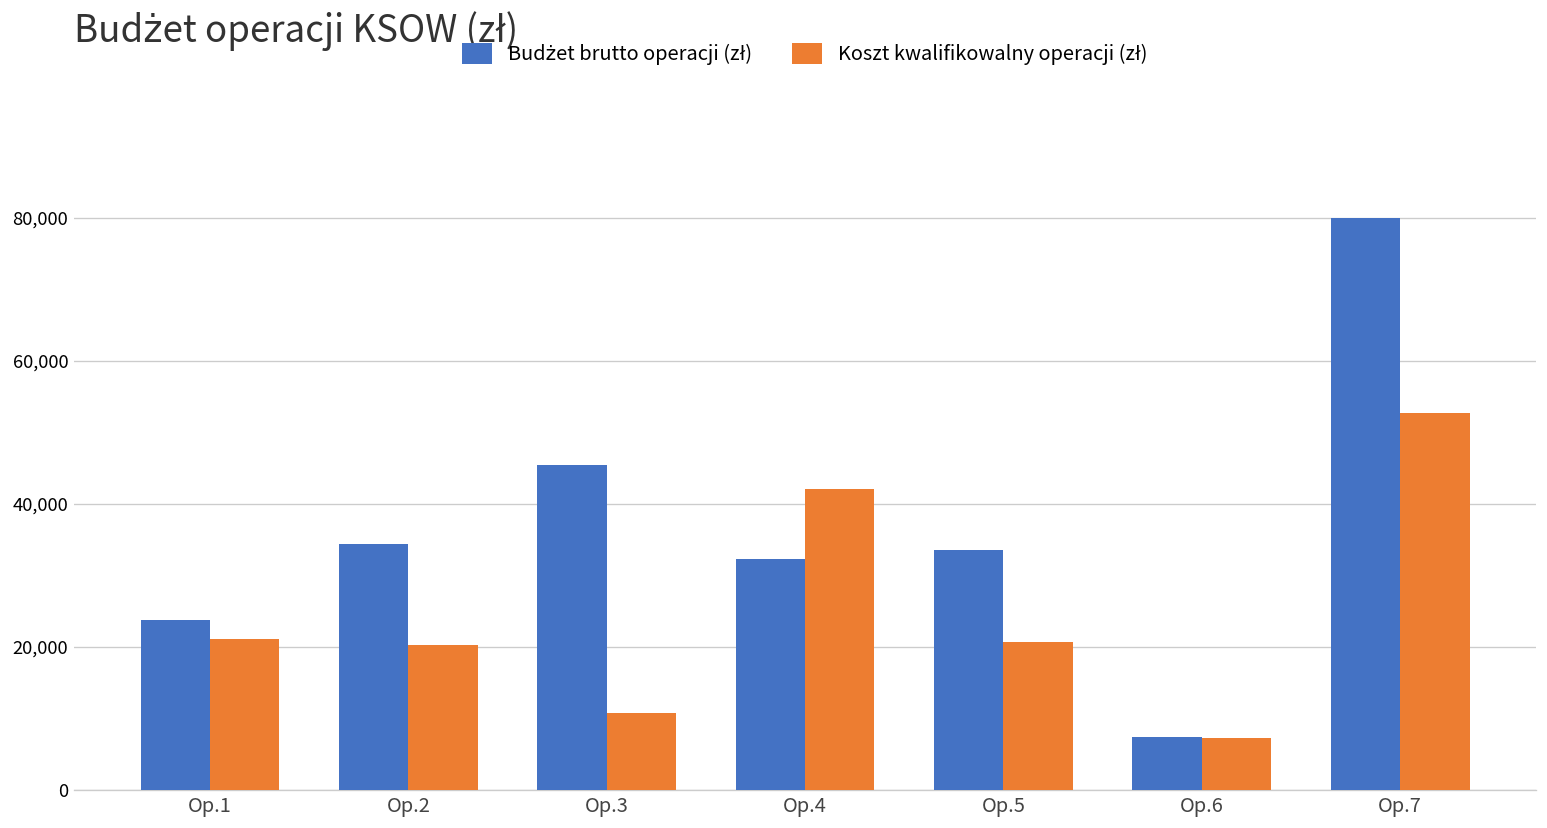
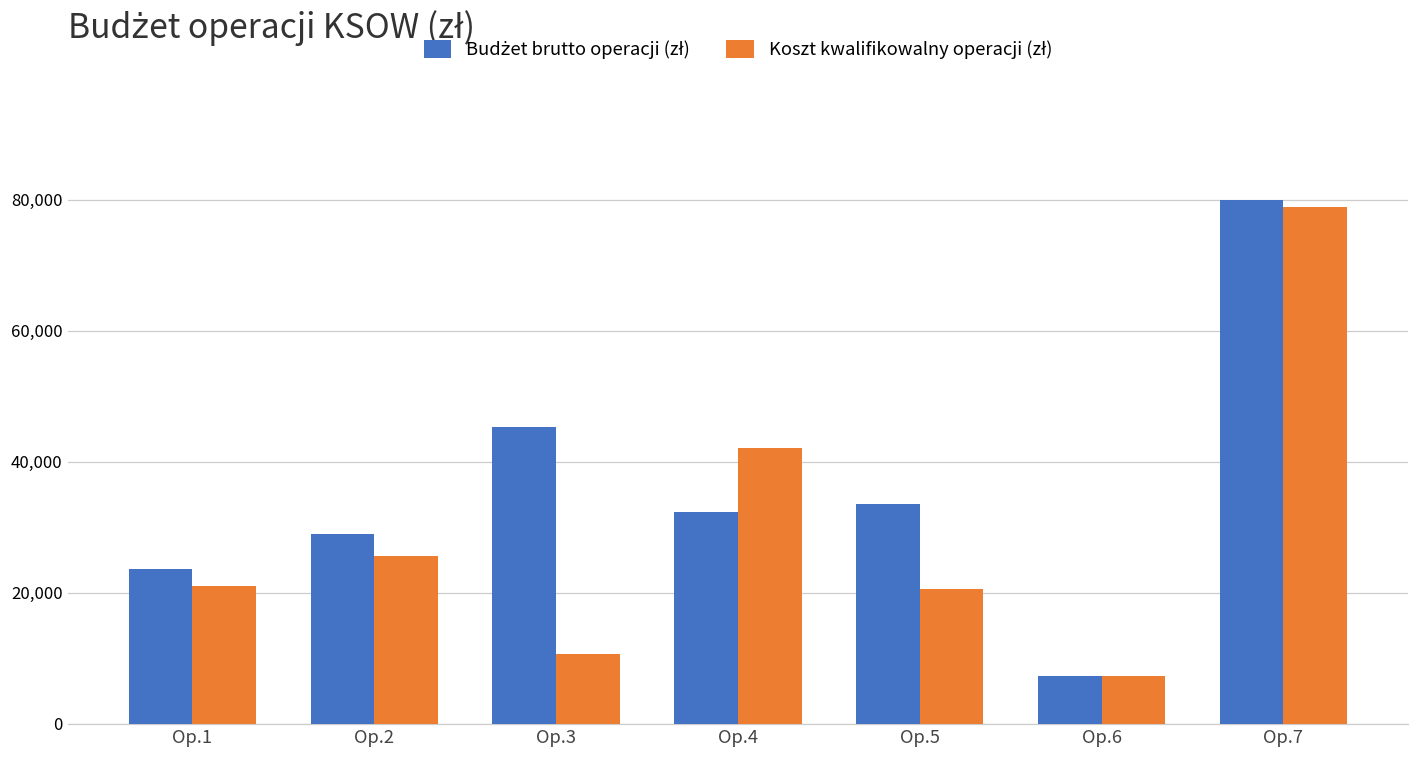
Budżet brutto operacji (zł), Op.2: 34,000 -> 29,000
Koszt kwalifikowalny operacji (zł), Op.2: 20,000 -> 26,000
Koszt kwalifikowalny operacji (zł), Op.7: 53,000 -> 79,000
